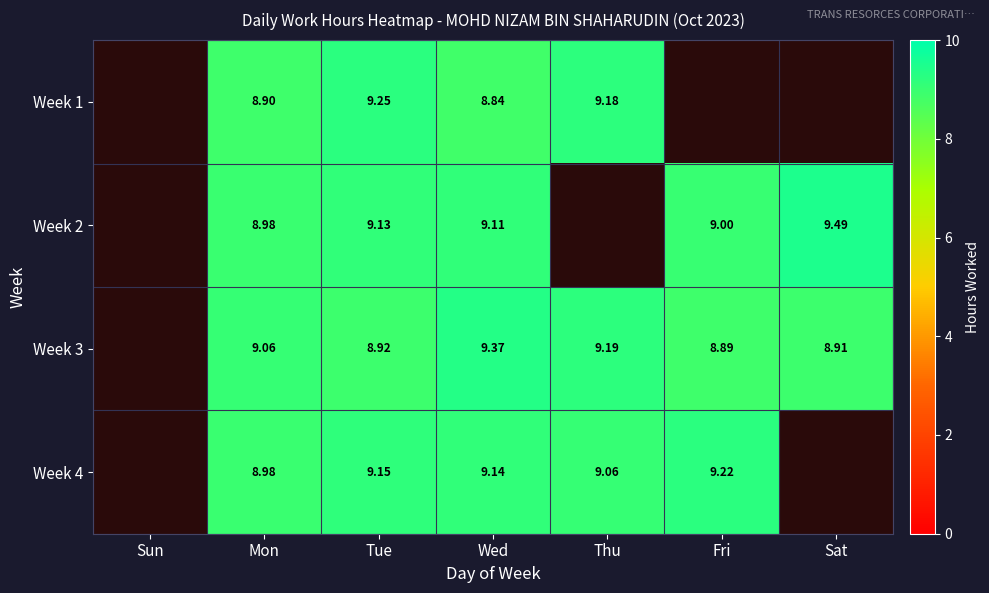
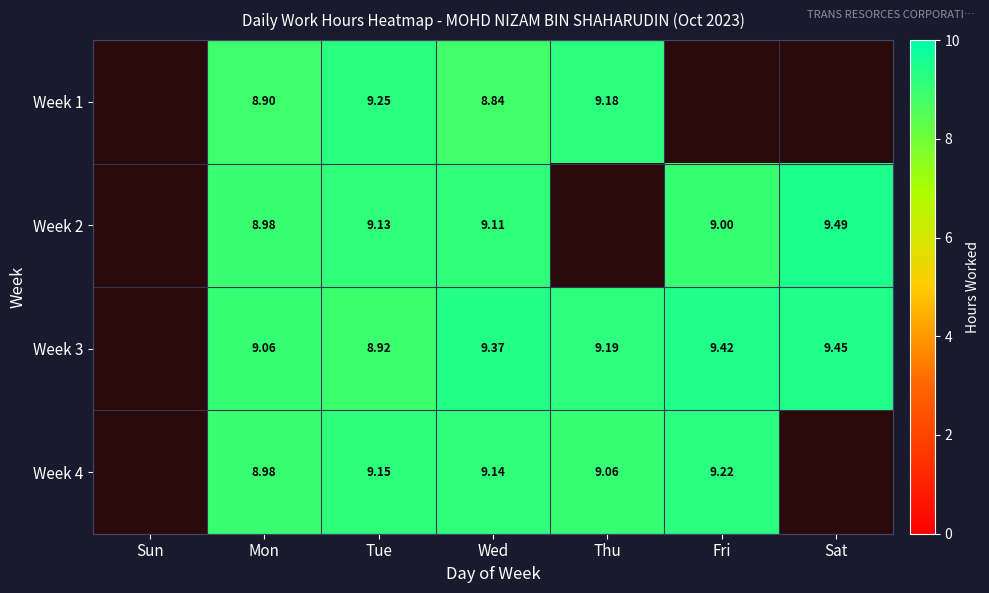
Week 3, Fri: 8.89 -> 9.42
Week 3, Sat: 8.91 -> 9.45
